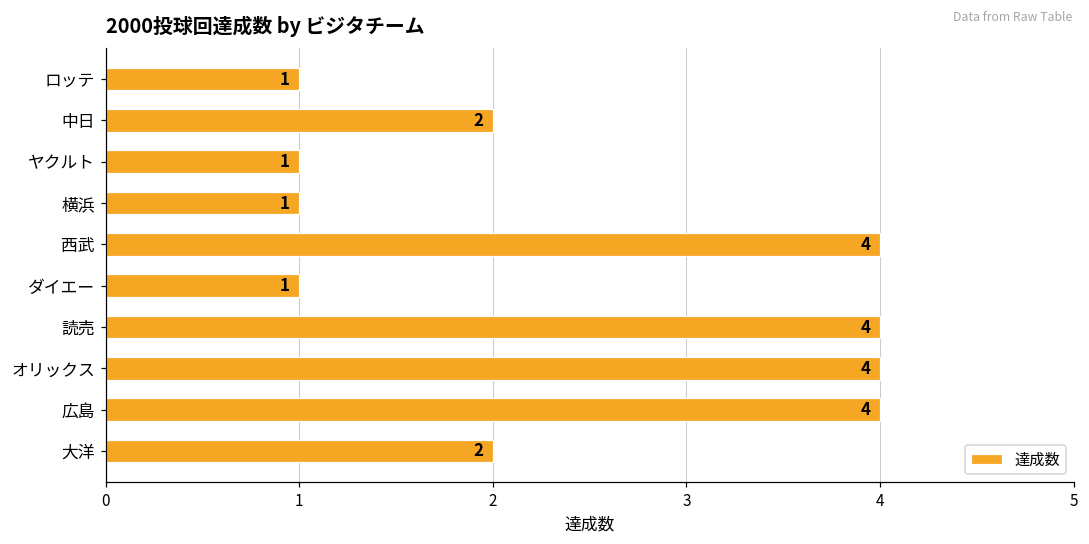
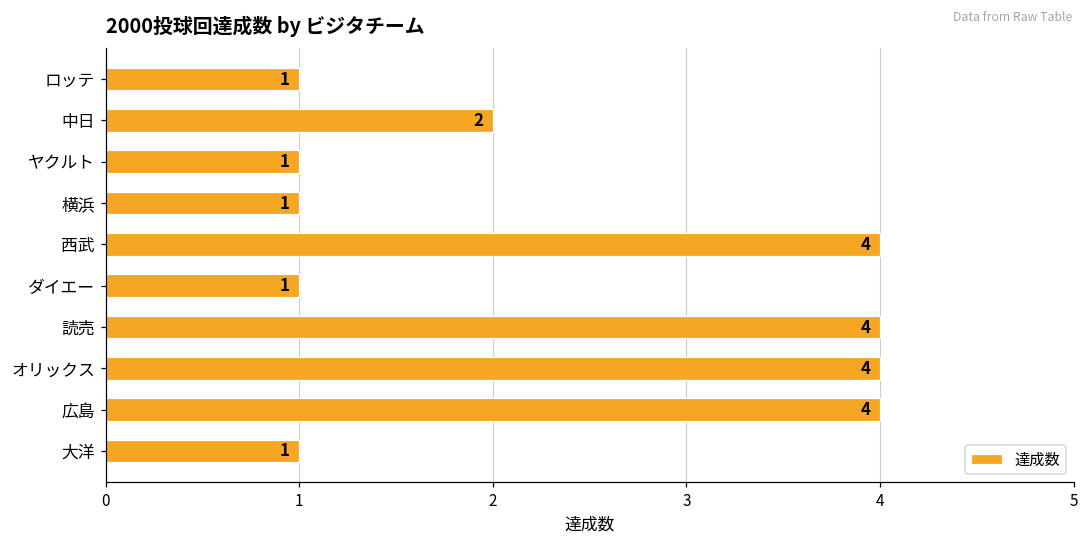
大洋: 2 -> 1
